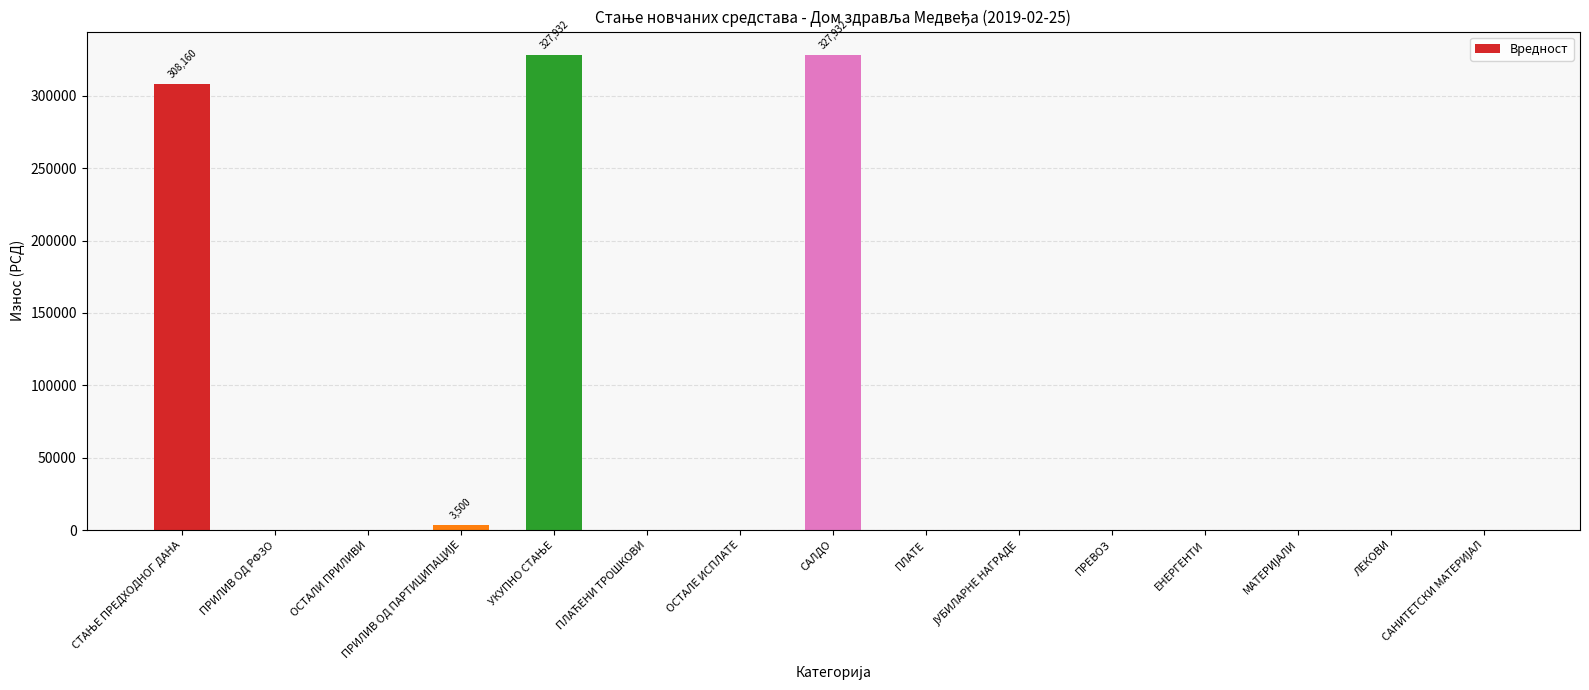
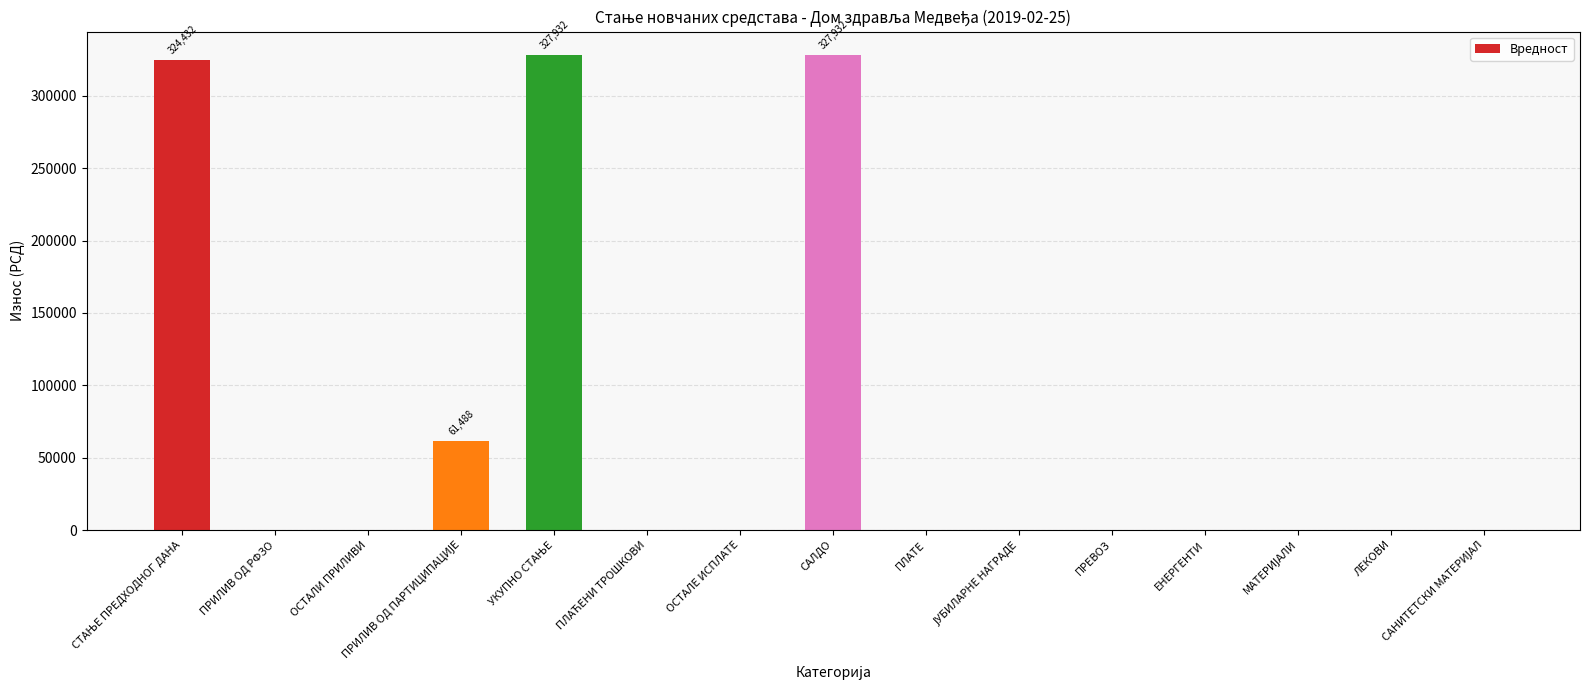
СТАЊЕ ПРЕДХОДНОГ ДАНА: 308,160 -> 324,432
ПРИЛИВ ОД ПАРТИЦИПАЦИЈЕ: 3,500 -> 61,488
